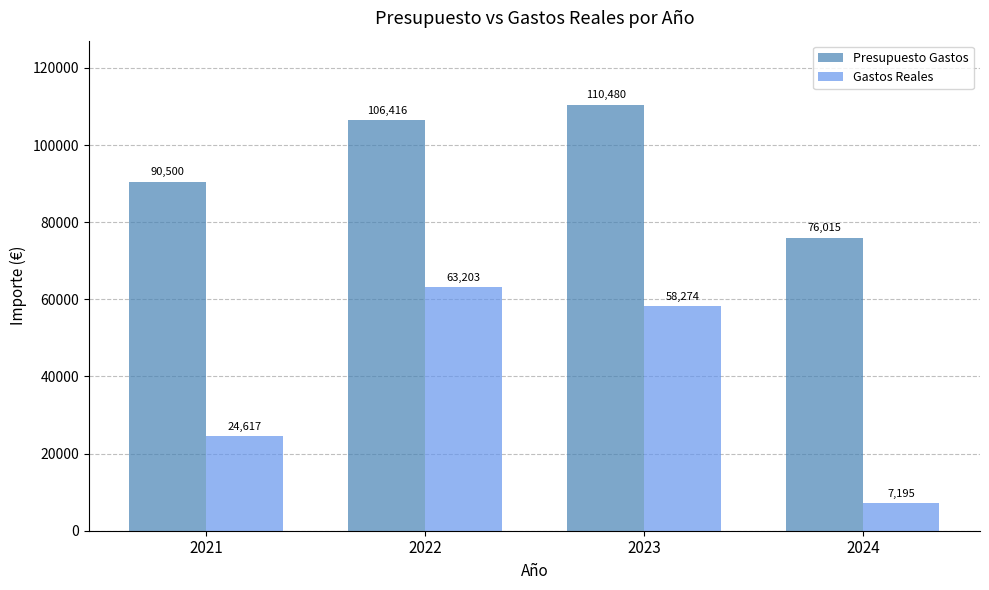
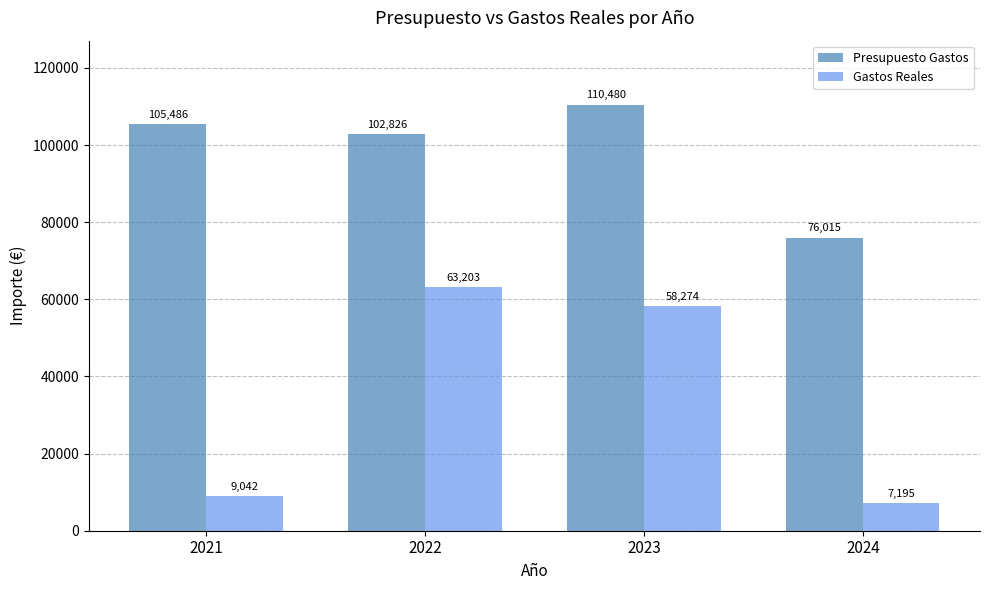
Presupuesto Gastos, 2021: 90,500 -> 105,486
Gastos Reales, 2021: 24,617 -> 9,042
Presupuesto Gastos, 2022: 106,416 -> 102,826
